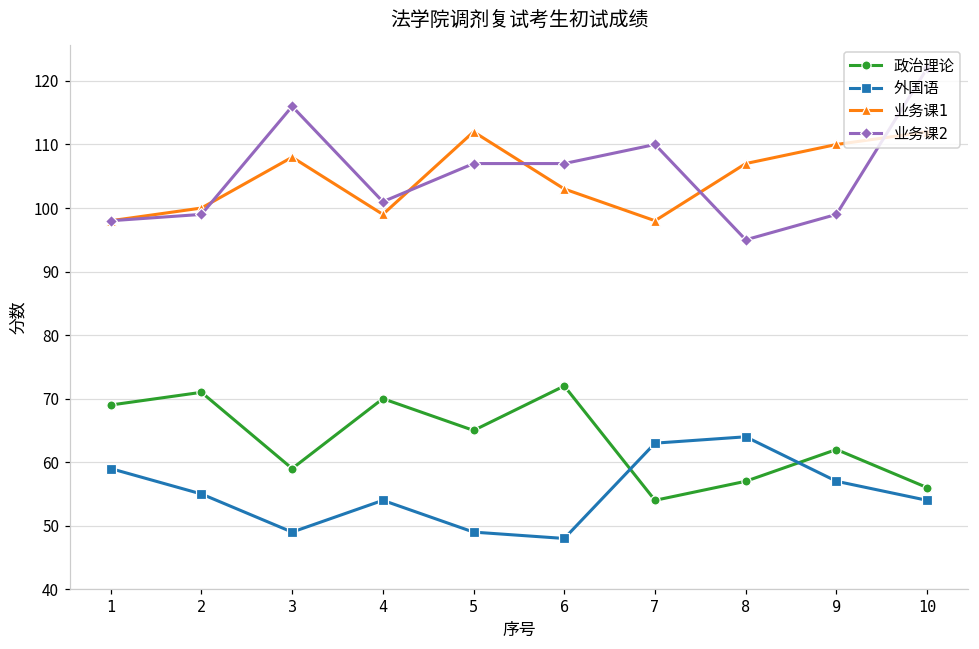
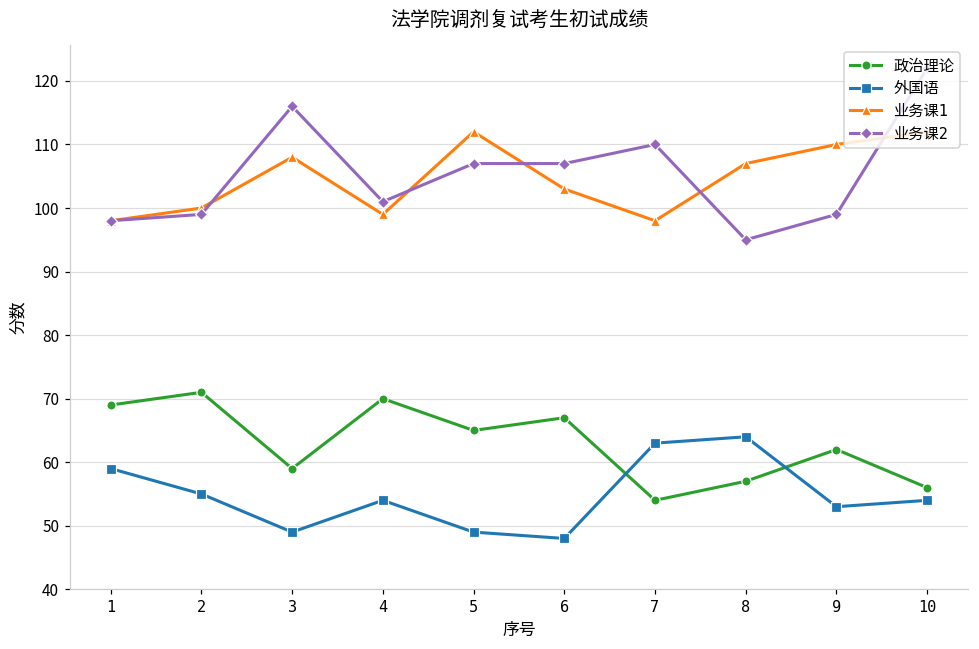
政治理论, 6: 72 -> 67
外国语, 9: 57 -> 53
